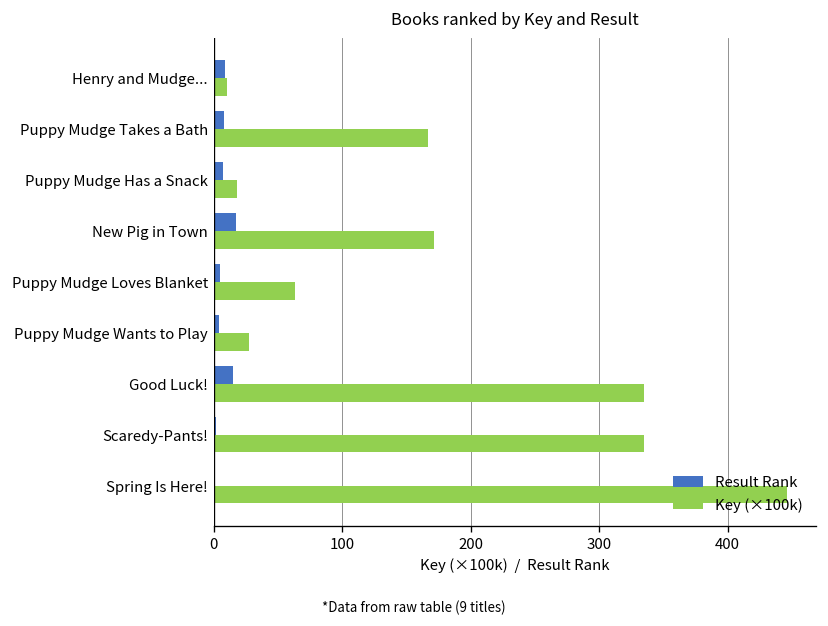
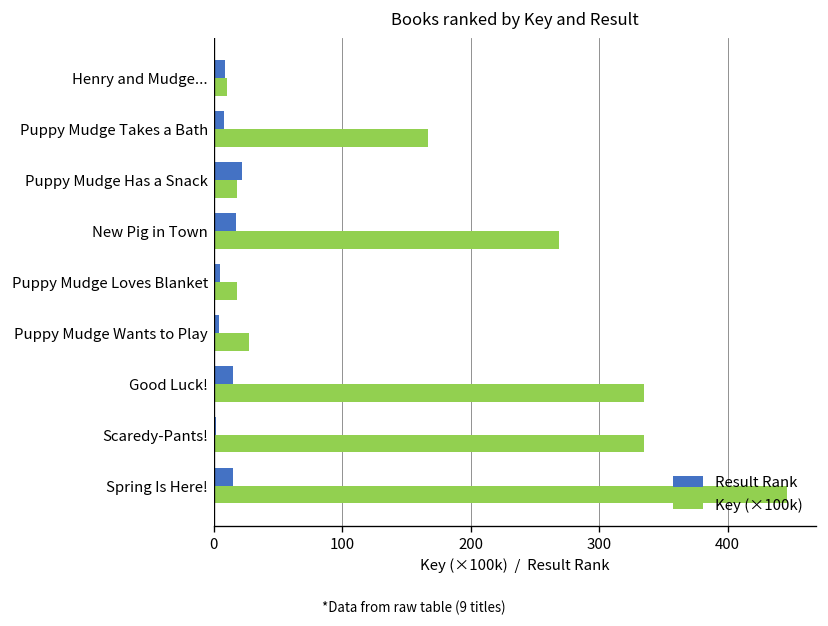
Result Rank, Puppy Mudge Has a Snack: 7 -> 22
Key (×100k), New Pig in Town: 171 -> 269
Key (×100k), Puppy Mudge Loves Blanket: 63 -> 18
Result Rank, Spring Is Here!: 1 -> 15
